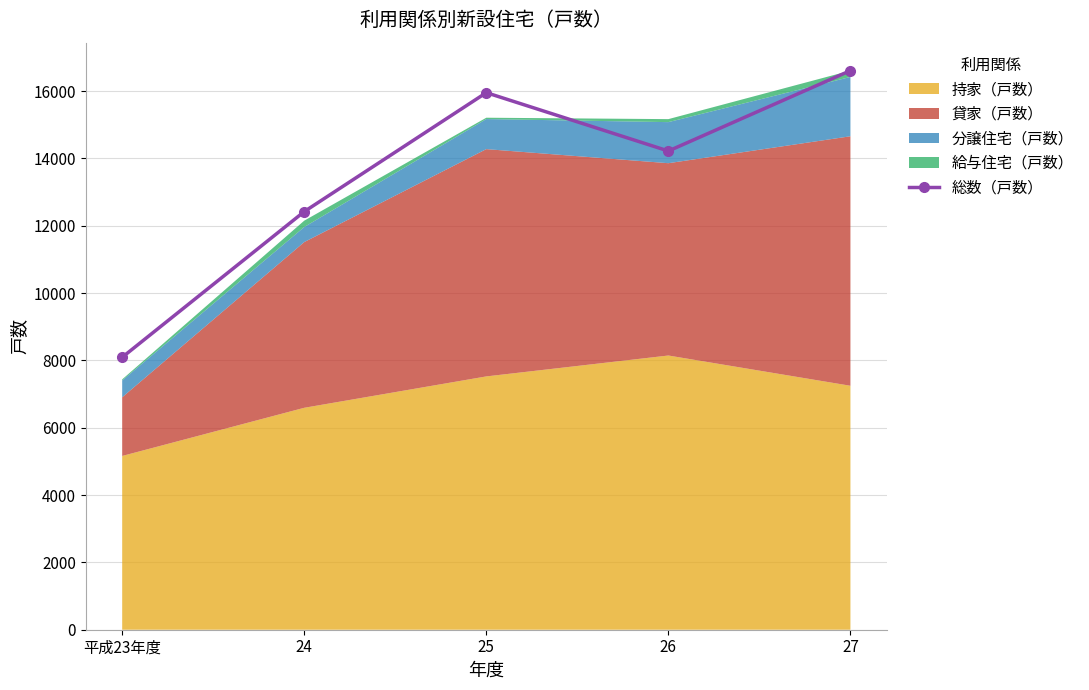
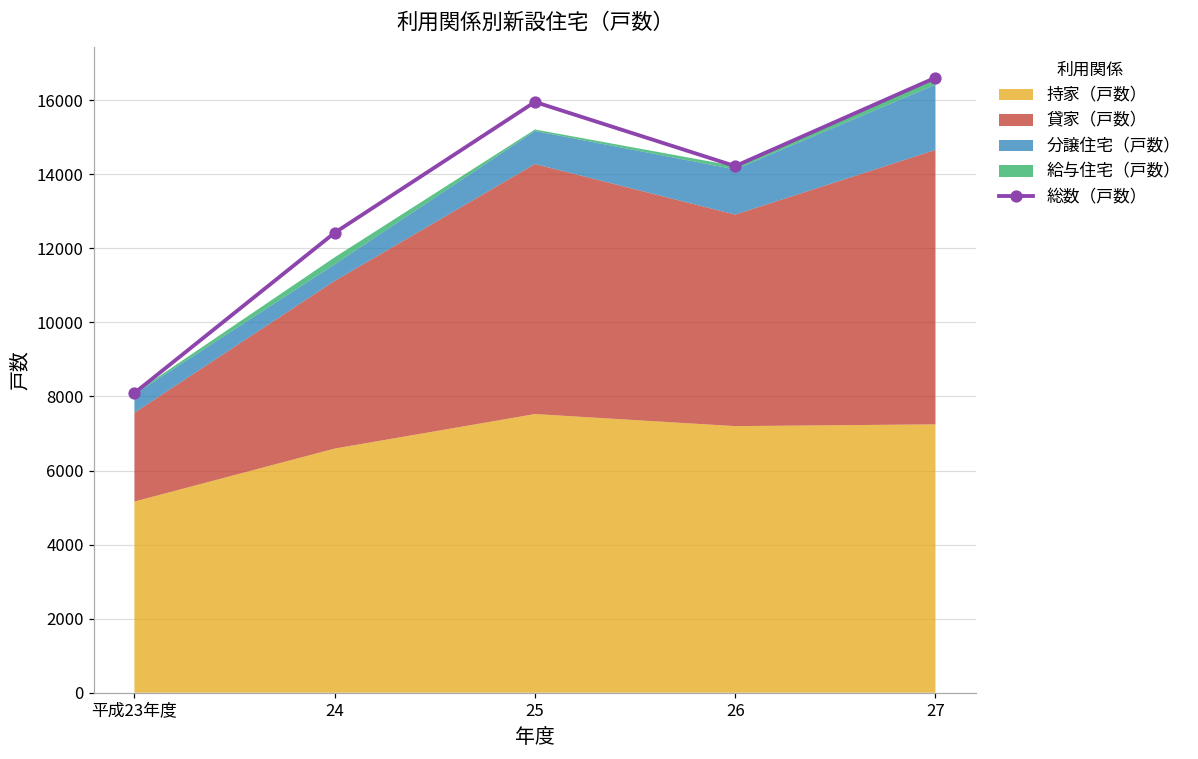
貸家（戸数）, 平成23年度: 1700 -> 2400
貸家（戸数）, 24: 4900 -> 4500
持家（戸数）, 26: 8100 -> 7200
